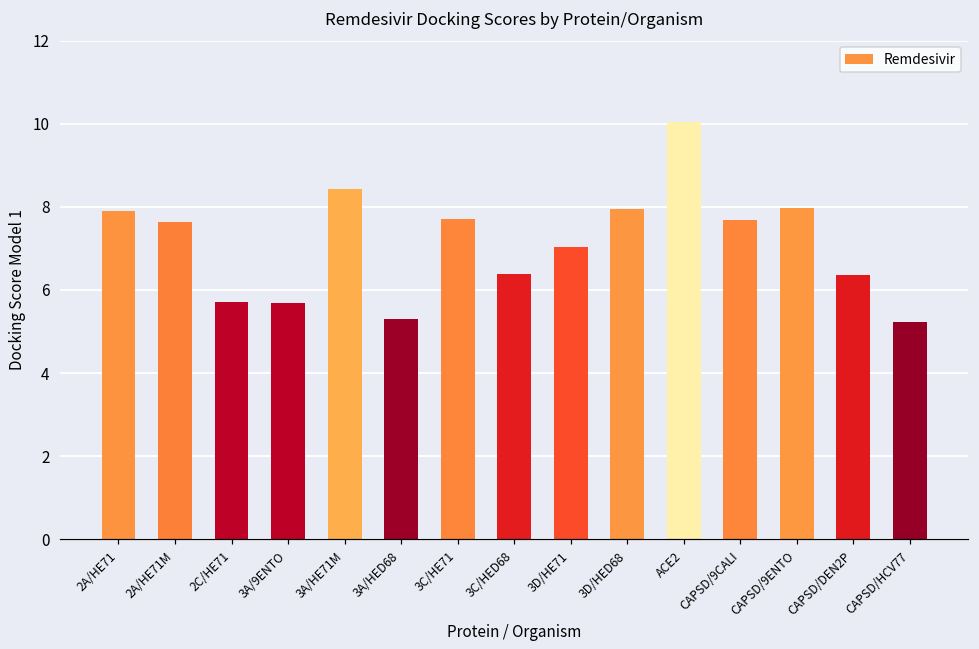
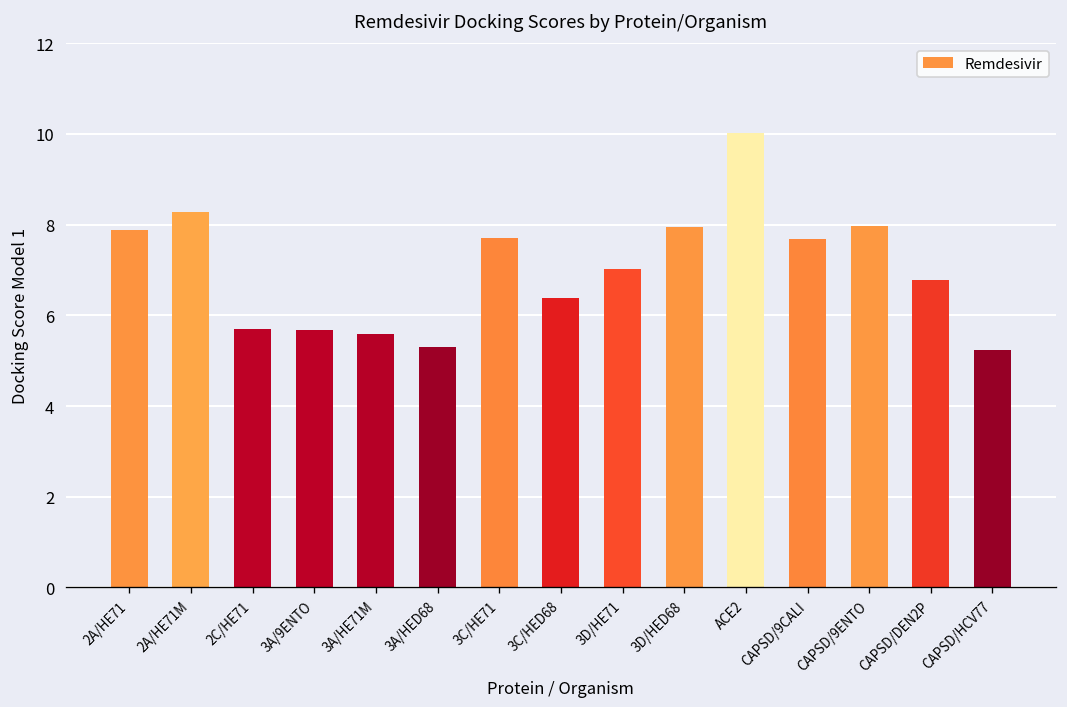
2A/HE71M: 7.6 -> 8.3
3A/HE71M: 8.4 -> 5.6
CAPSD/DEN2P: 6.4 -> 6.8
